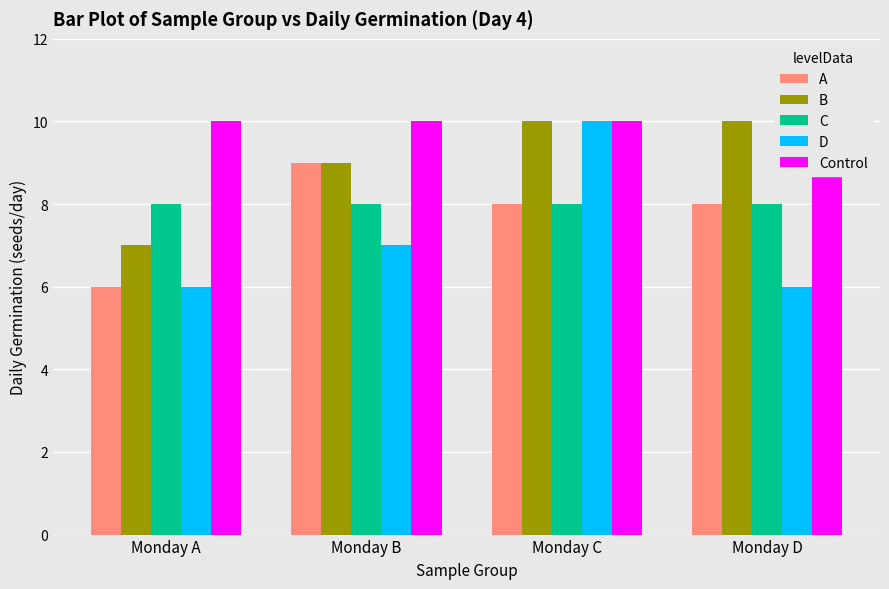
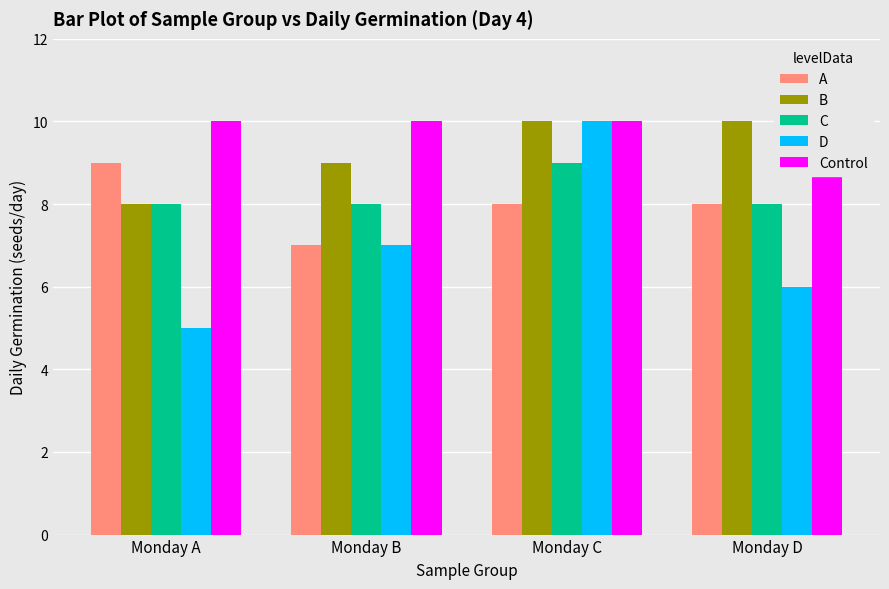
A, Monday A: 6 -> 9
B, Monday A: 7 -> 8
D, Monday A: 6 -> 5
A, Monday B: 9 -> 7
C, Monday C: 8 -> 9
